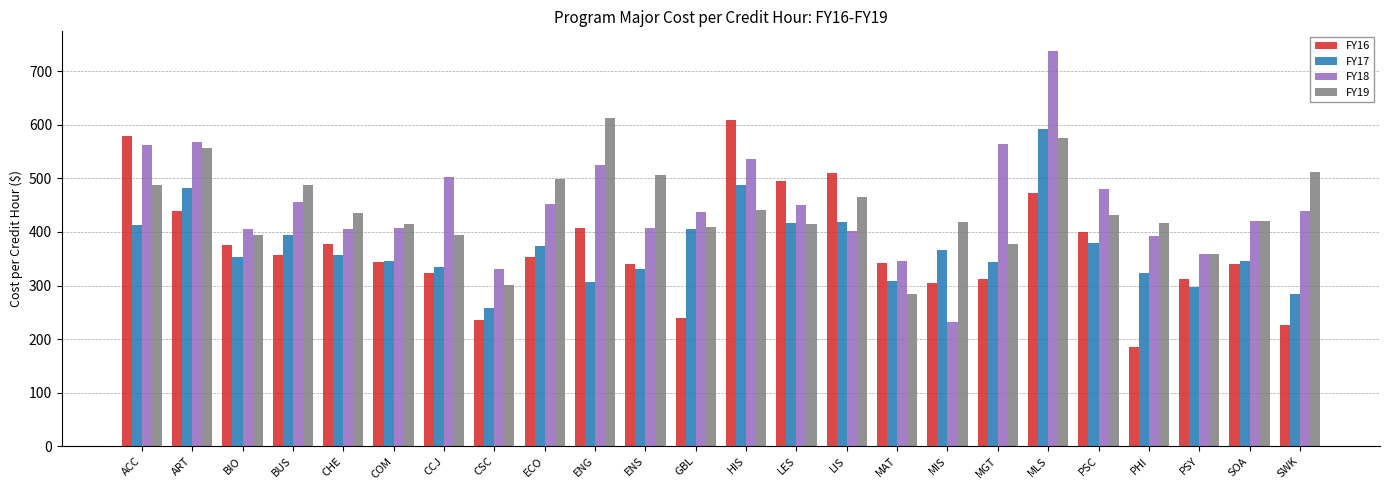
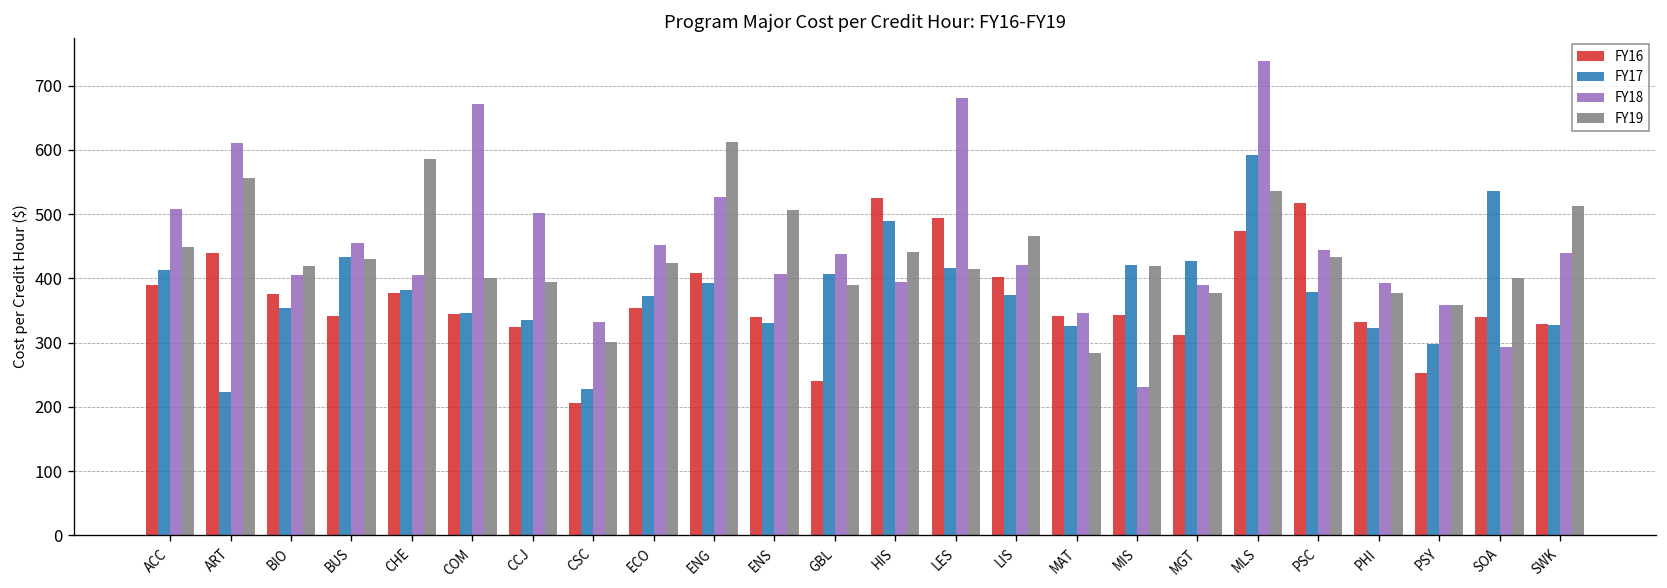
FY16, ACC: 580 -> 390
FY18, ACC: 560 -> 510
FY19, ACC: 490 -> 450
FY17, ART: 480 -> 220
FY18, ART: 570 -> 610
FY19, BIO: 390 -> 420
FY16, BUS: 360 -> 340
FY17, BUS: 390 -> 430
FY19, BUS: 490 -> 430
FY17, CHE: 360 -> 380
FY19, CHE: 440 -> 590
FY18, COM: 410 -> 670
FY19, COM: 420 -> 400
FY16, CSC: 240 -> 210
FY17, CSC: 260 -> 230
FY19, ECO: 500 -> 420
FY17, ENG: 310 -> 390
FY19, GBL: 410 -> 390
FY16, HIS: 610 -> 530
FY18, HIS: 540 -> 390
FY18, LES: 450 -> 680
FY16, LIS: 510 -> 400
FY17, LIS: 420 -> 370
FY18, LIS: 400 -> 420
FY17, MAT: 310 -> 330
FY16, MIS: 300 -> 340
FY17, MIS: 370 -> 420
FY17, MGT: 340 -> 430
FY18, MGT: 570 -> 390
FY19, MLS: 570 -> 540
FY16, PSC: 400 -> 520
FY18, PSC: 480 -> 440
FY16, PHI: 190 -> 330
FY19, PHI: 420 -> 380
FY16, PSY: 310 -> 250
FY17, SOA: 350 -> 540
FY18, SOA: 420 -> 290
FY19, SOA: 420 -> 400
FY16, SWK: 230 -> 330
FY17, SWK: 280 -> 330
